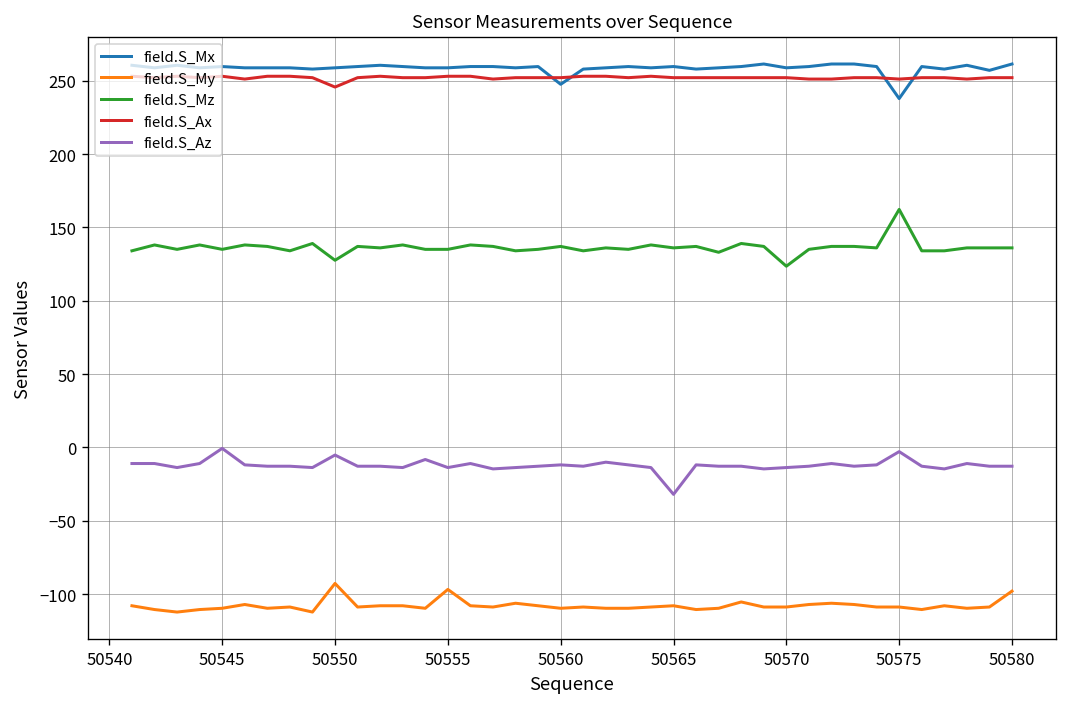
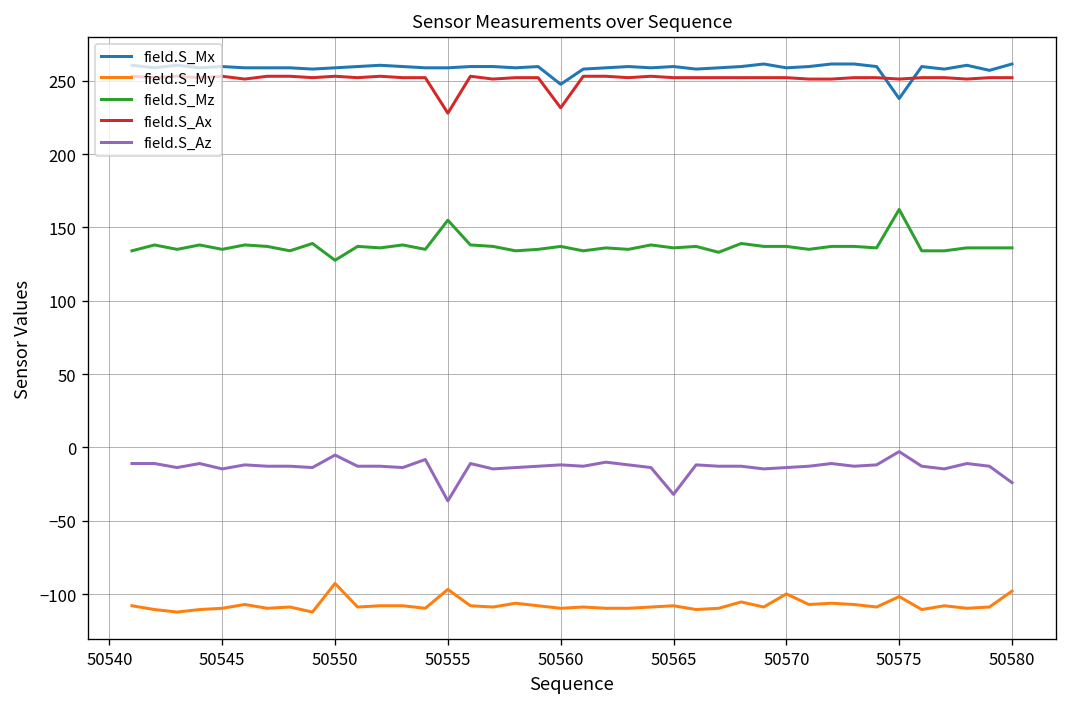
field.S_Az, 50545: -1 -> -15
field.S_Ax, 50550: 246 -> 253
field.S_Mz, 50555: 135 -> 155
field.S_Ax, 50555: 253 -> 228
field.S_Az, 50555: -14 -> -36
field.S_Ax, 50560: 252 -> 232
field.S_My, 50570: -109 -> -100
field.S_Mz, 50570: 124 -> 137
field.S_My, 50575: -109 -> -102
field.S_Az, 50580: -13 -> -24
